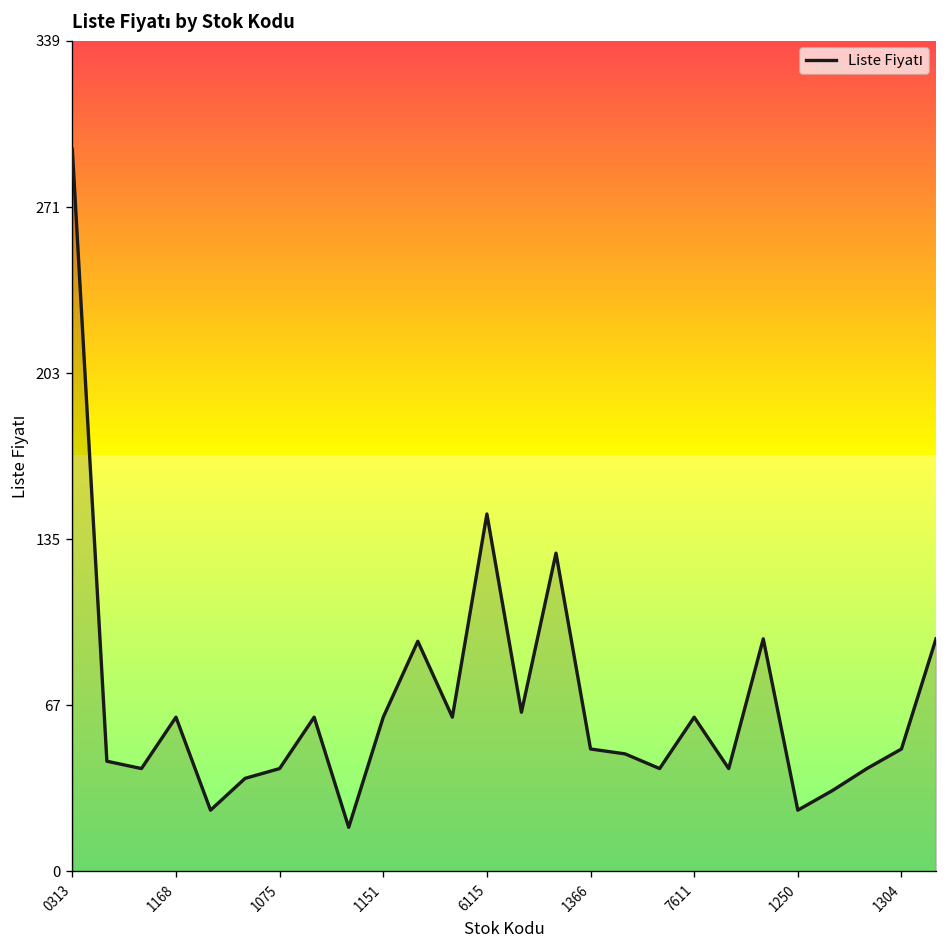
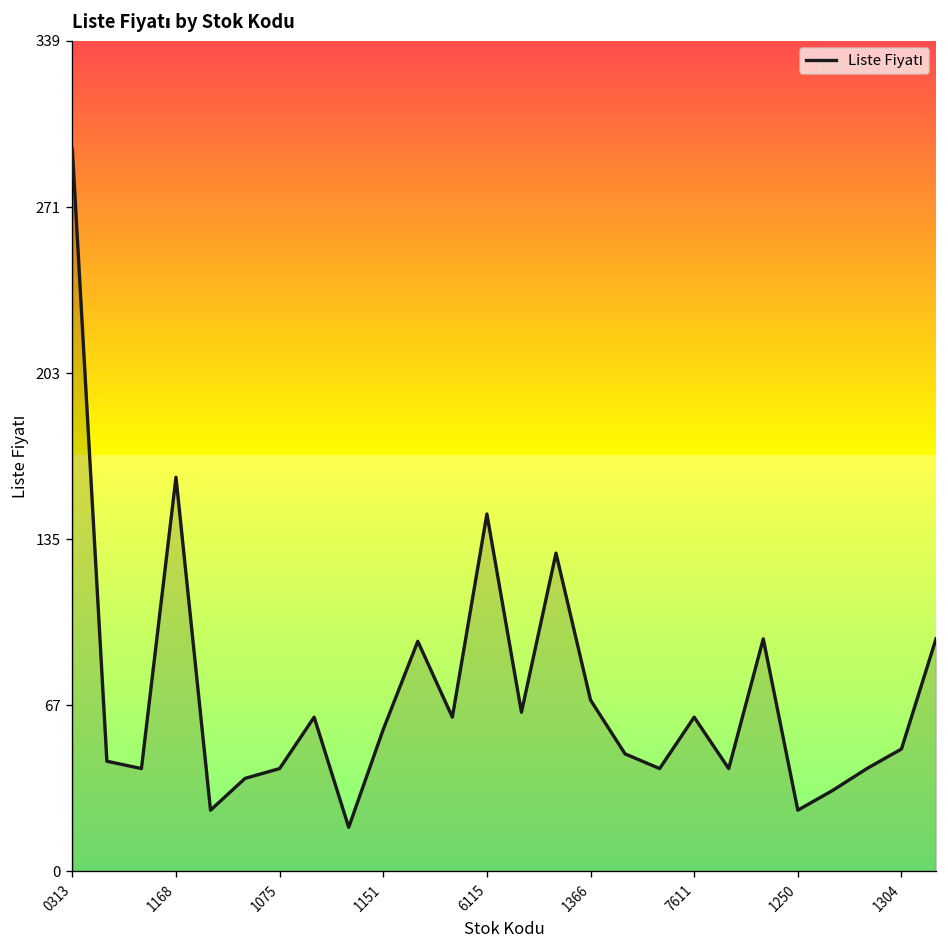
1168: 63 -> 161
1151: 63 -> 58
1366: 50 -> 70
